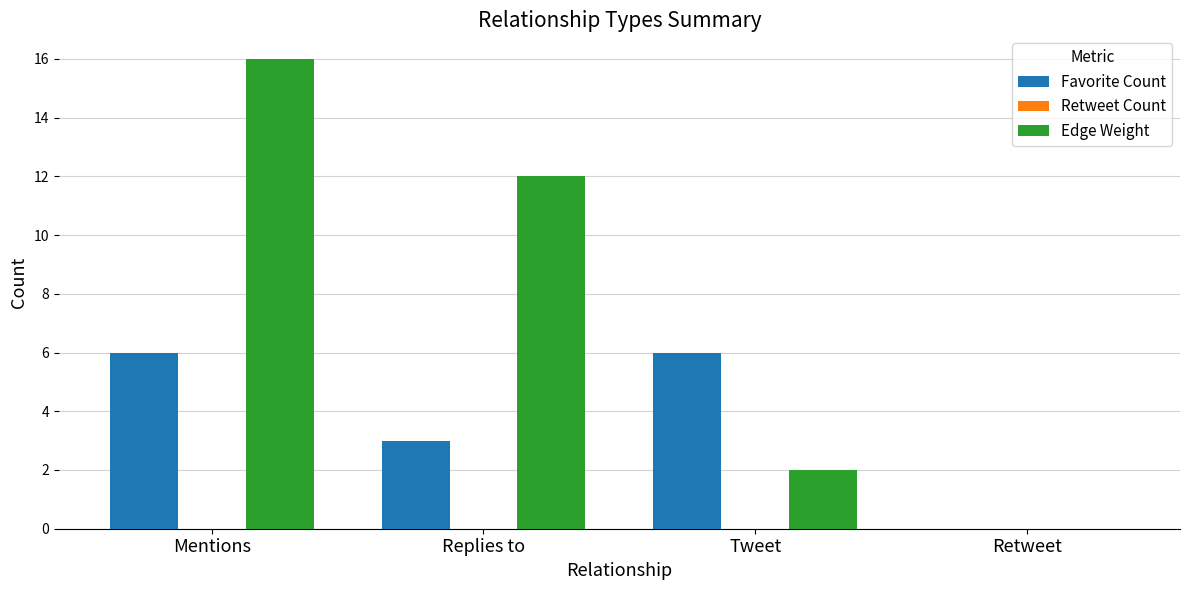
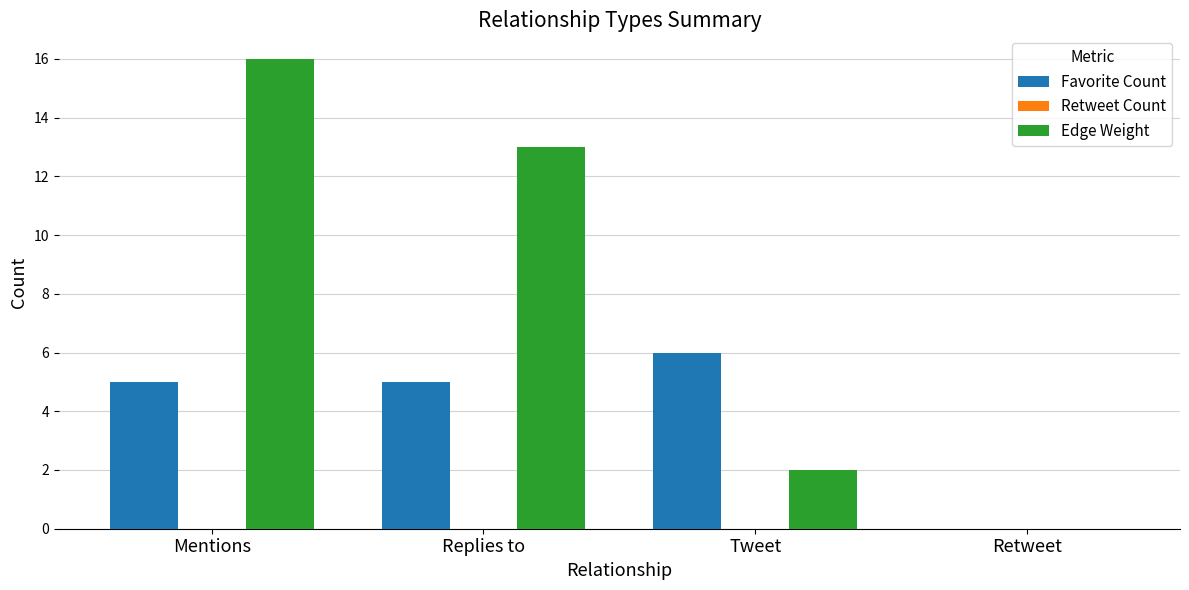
Favorite Count, Mentions: 6 -> 5
Favorite Count, Replies to: 3 -> 5
Edge Weight, Replies to: 12 -> 13
